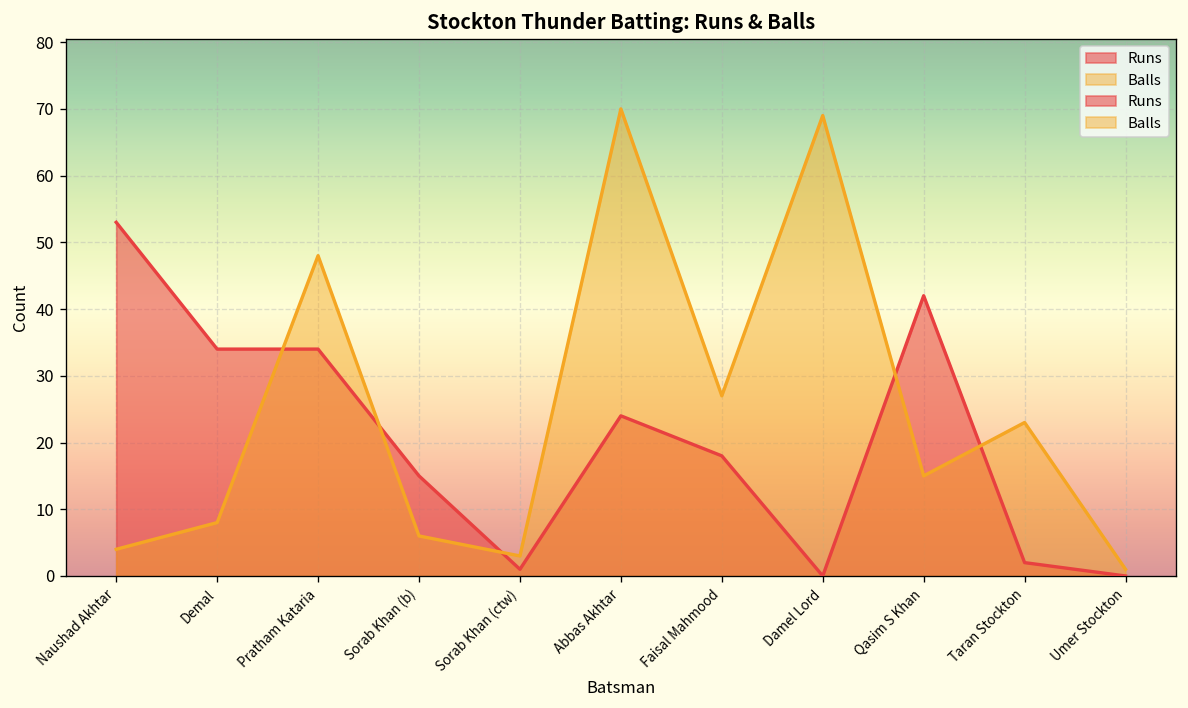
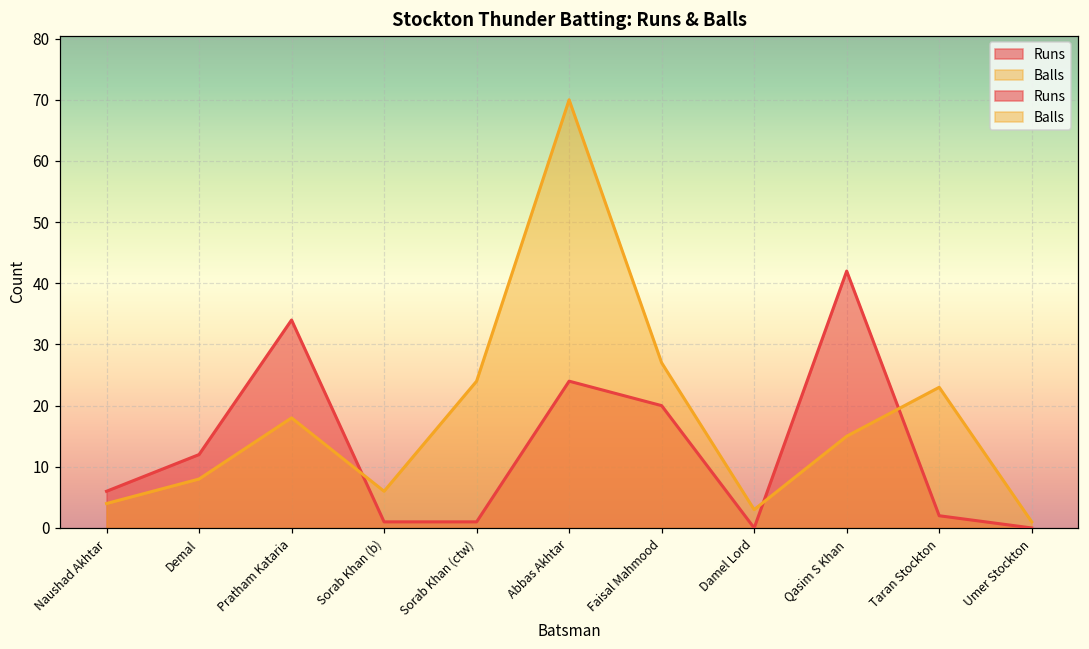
Runs, Naushad Akhtar: 53 -> 6
Runs, Demal: 34 -> 12
Balls, Pratham Kataria: 48 -> 18
Runs, Sorab Khan (b): 15 -> 1
Balls, Sorab Khan (ctw): 3 -> 24
Runs, Faisal Mahmood: 18 -> 20
Balls, Damel Lord: 69 -> 3
